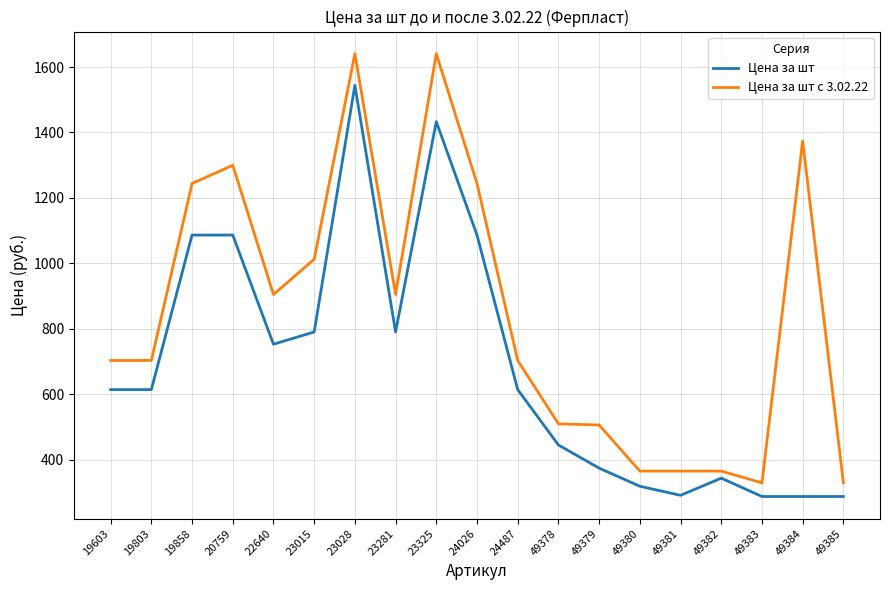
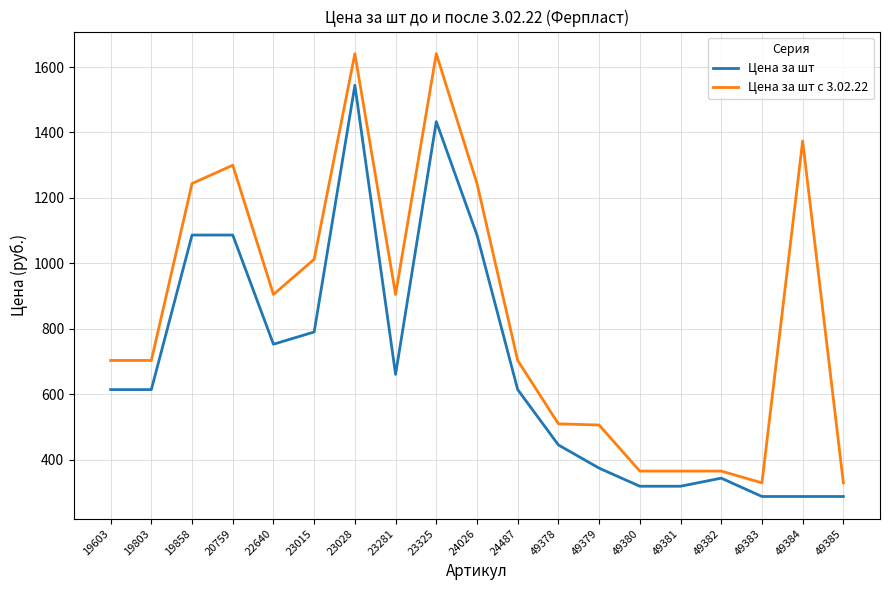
Цена за шт, 23281: 790 -> 660
Цена за шт, 49381: 290 -> 320
